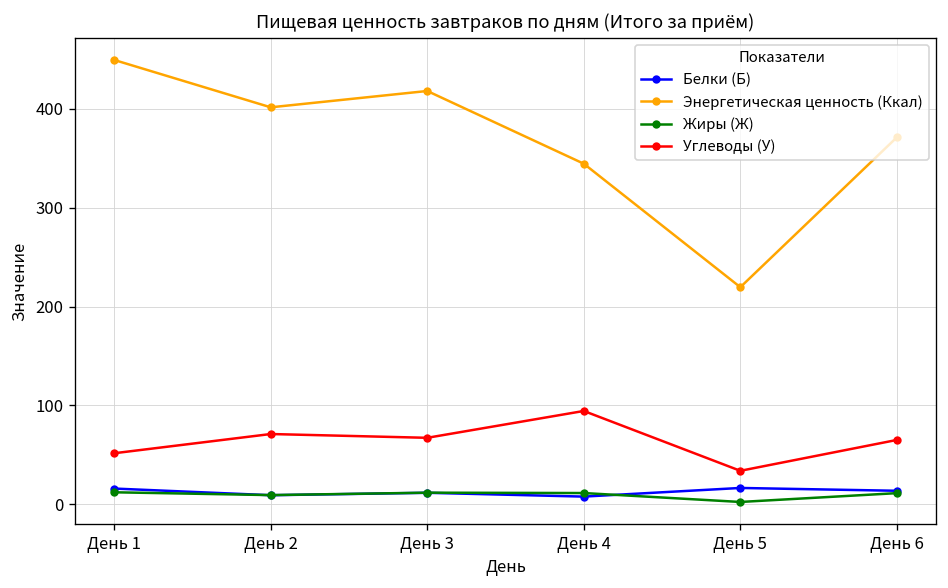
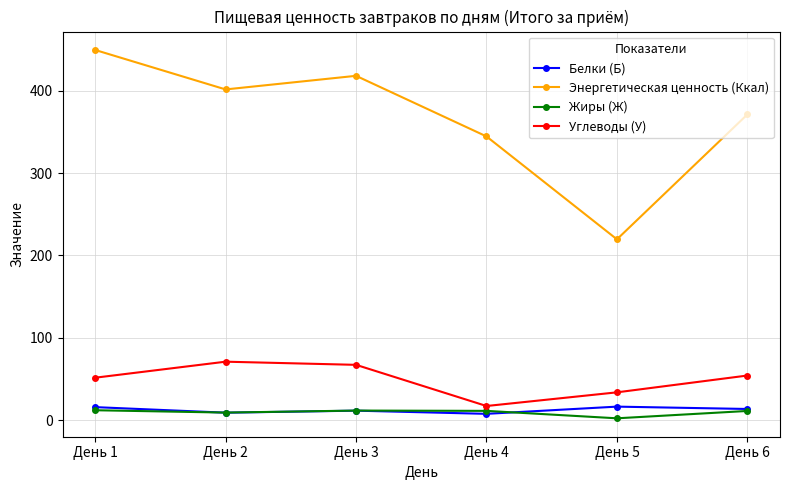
Углеводы (У), День 4: 90 -> 20
Углеводы (У), День 6: 60 -> 50
